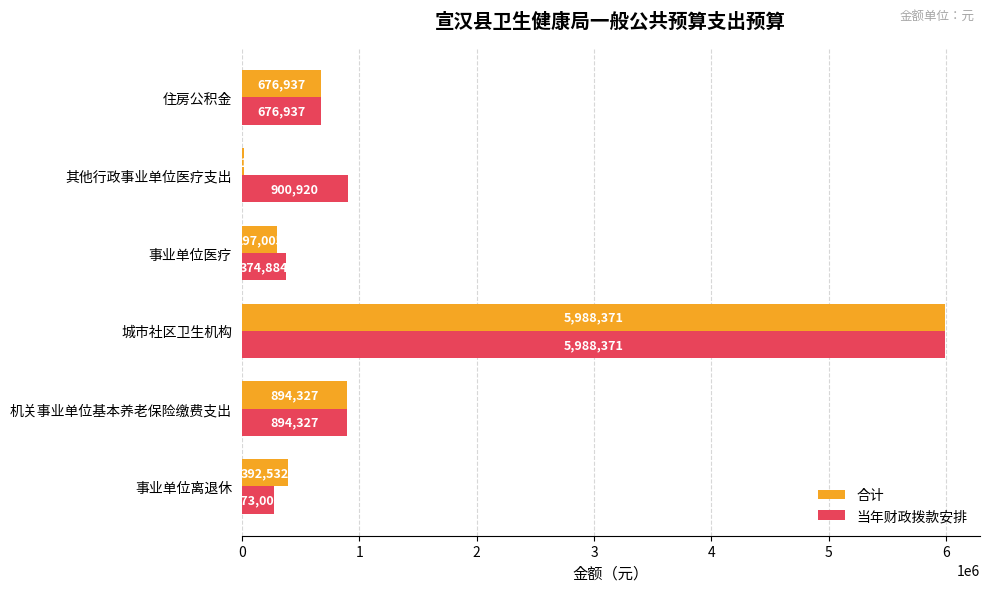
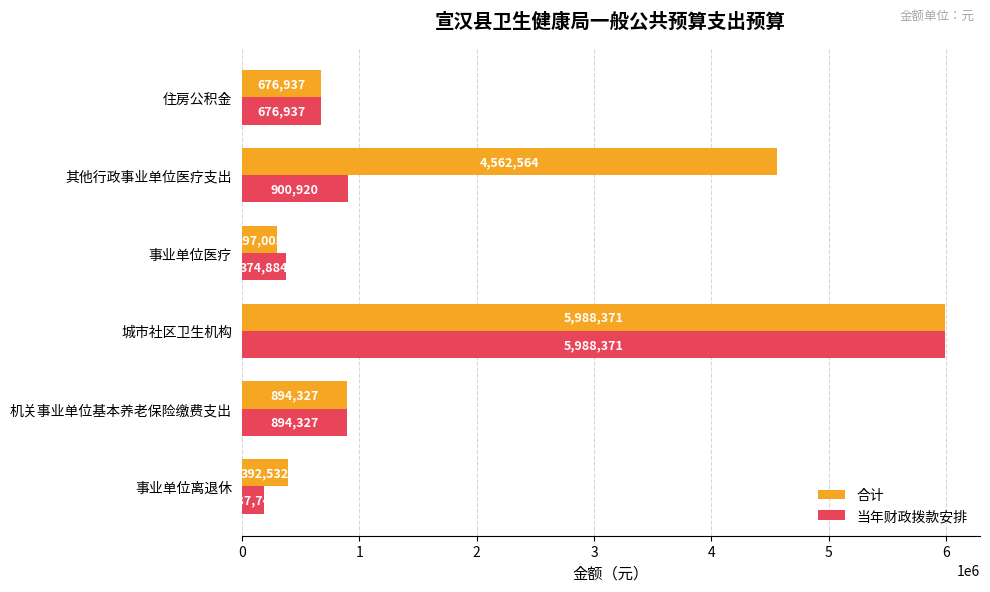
合计, 其他行政事业单位医疗支出: 20000 -> 4560000
当年财政拨款安排, 事业单位离退休: 270000 -> 190000
